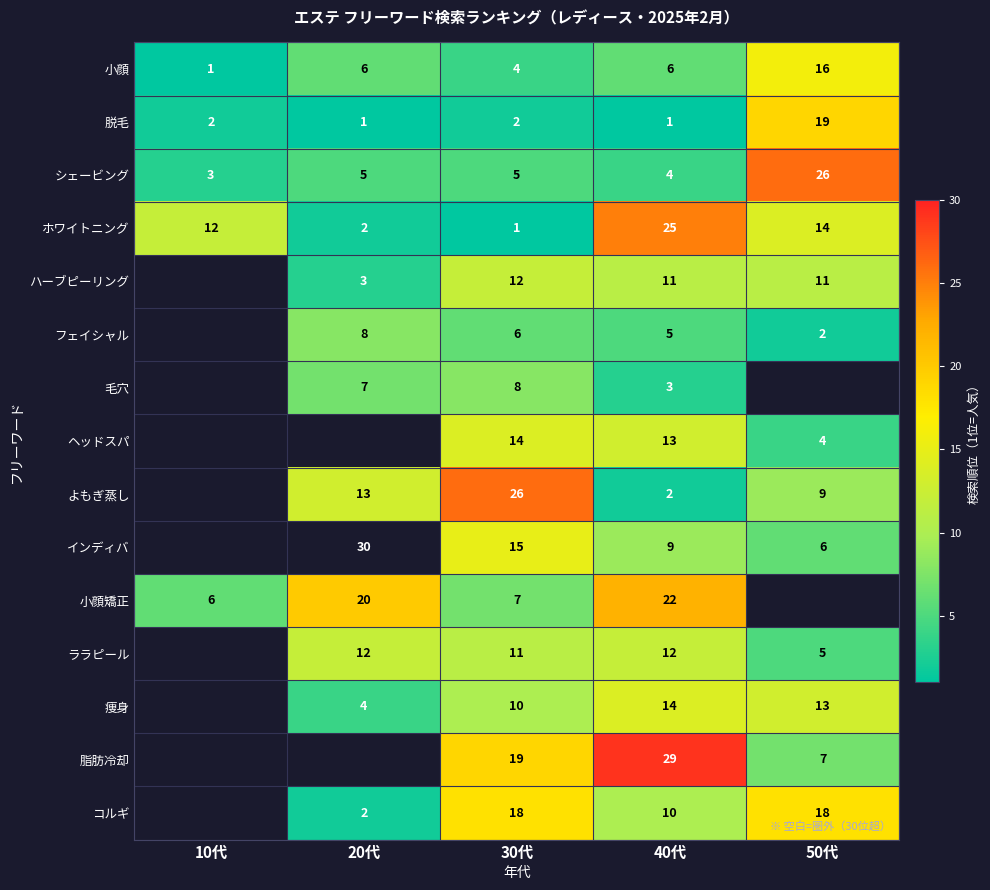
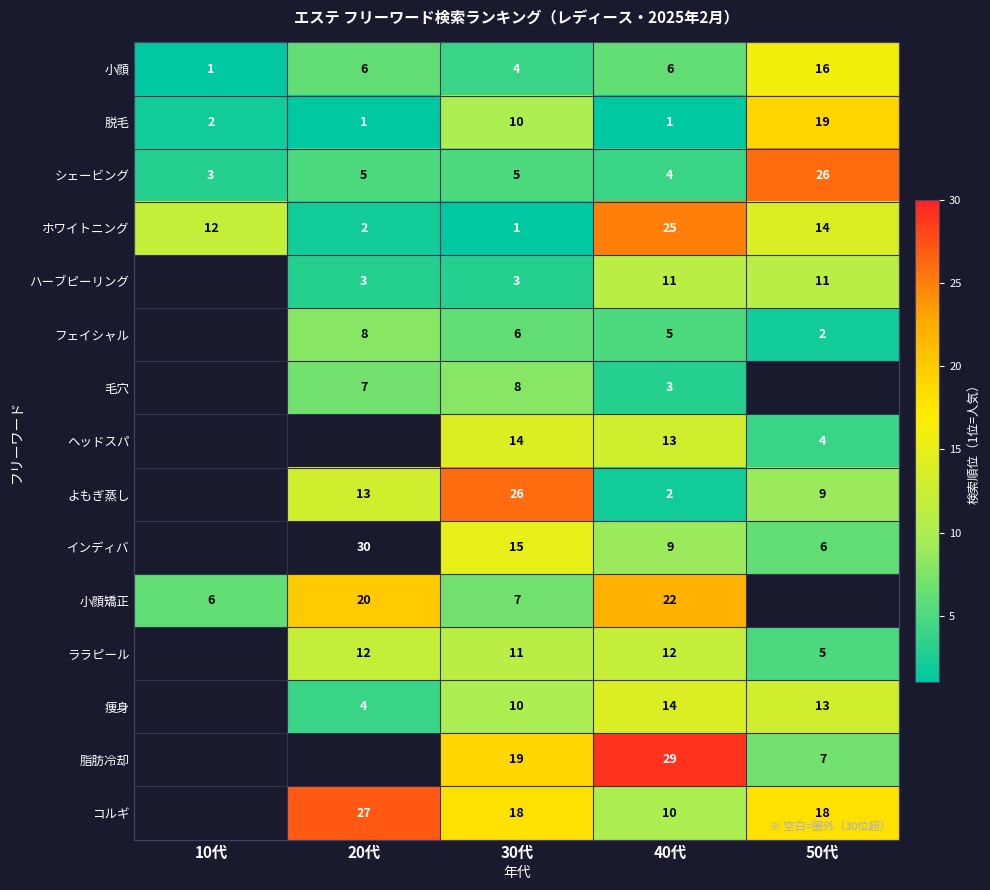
脱毛, 30代: 2 -> 10
ハーブピーリング, 30代: 12 -> 3
コルギ, 20代: 2 -> 27
